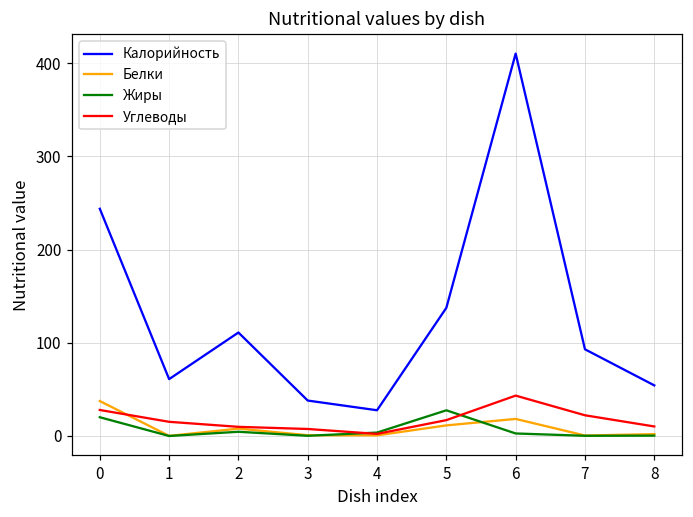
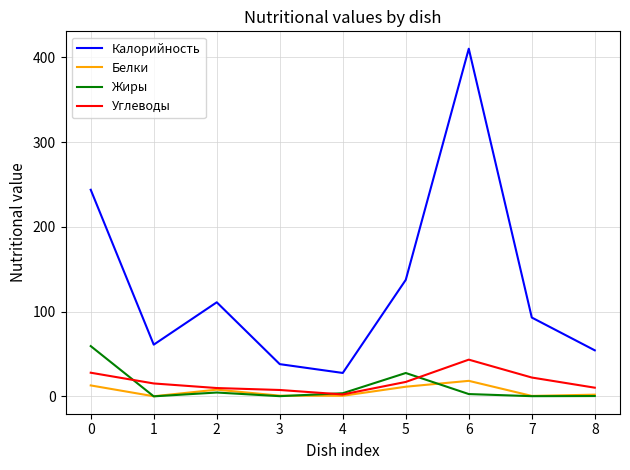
Белки, 0: 40 -> 10
Жиры, 0: 20 -> 60
